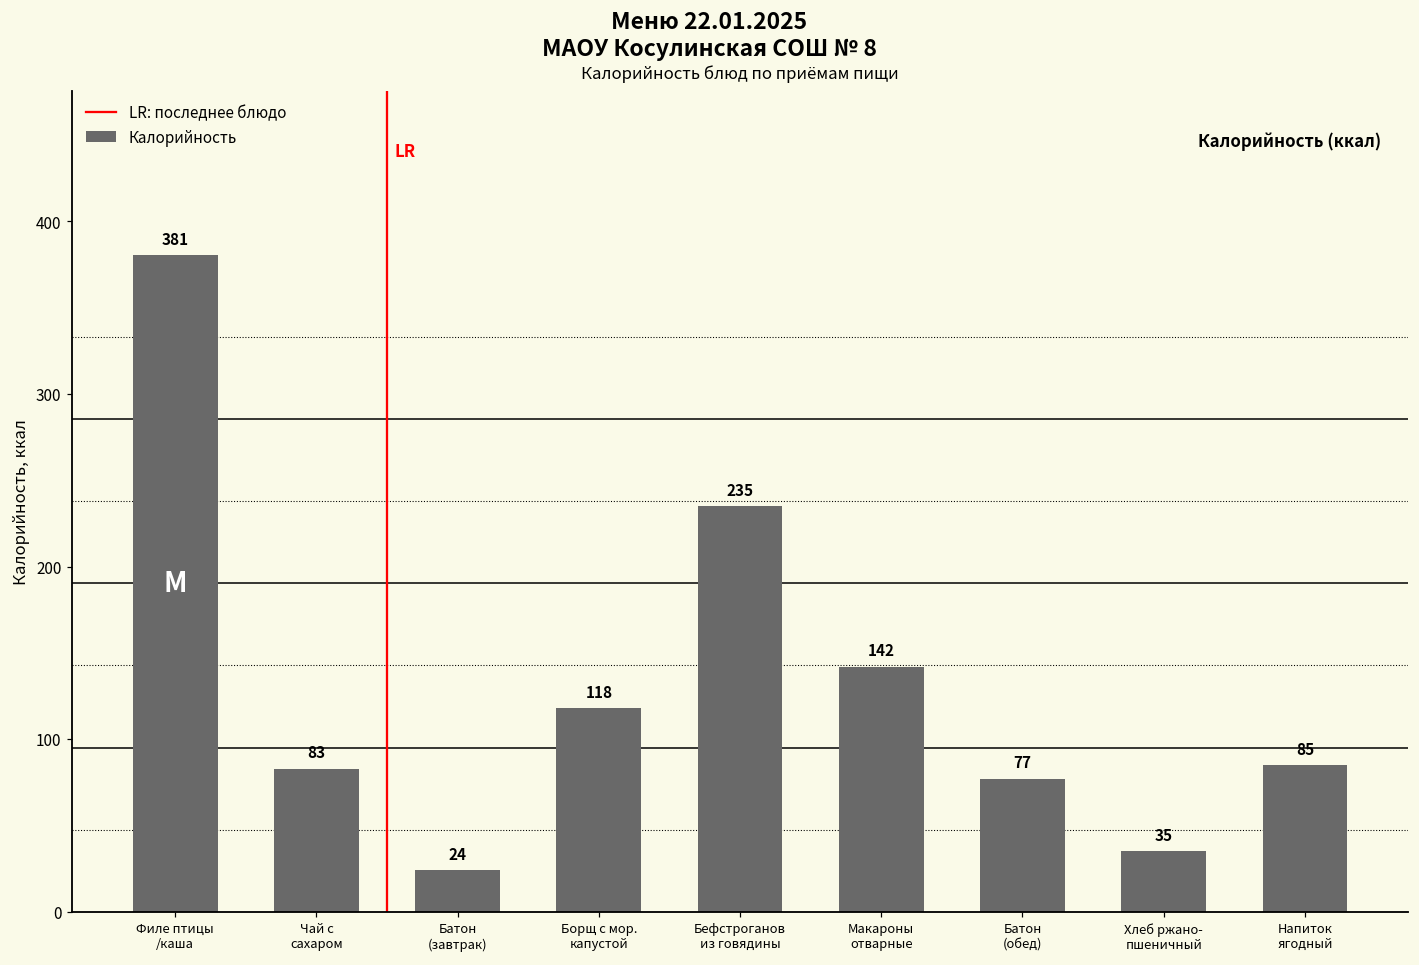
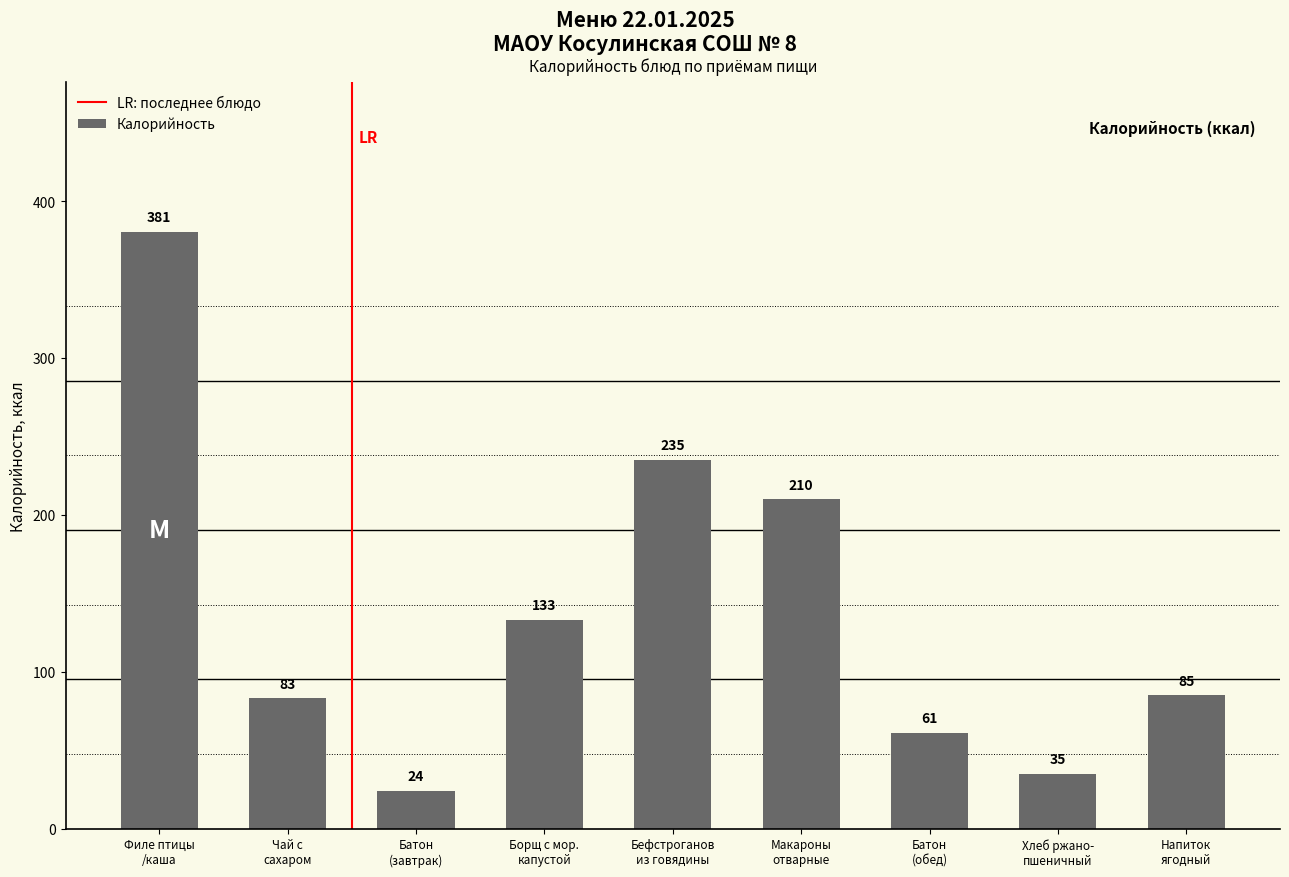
Борщ с мор. капустой: 118 -> 133
Макароны отварные: 142 -> 210
Батон (обед): 77 -> 61
